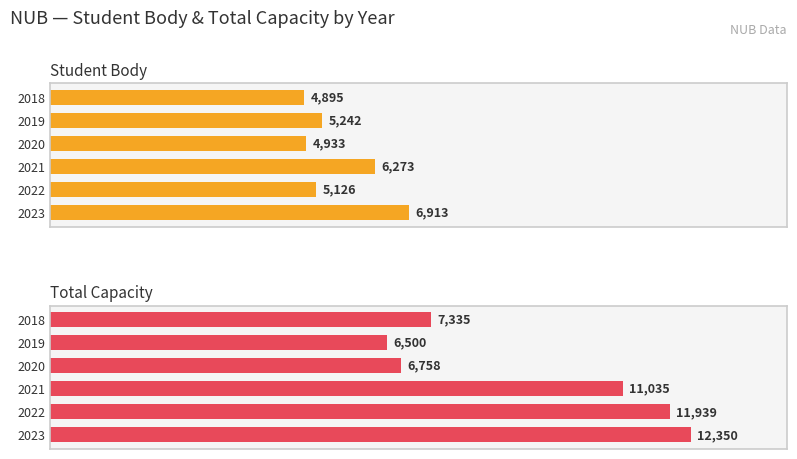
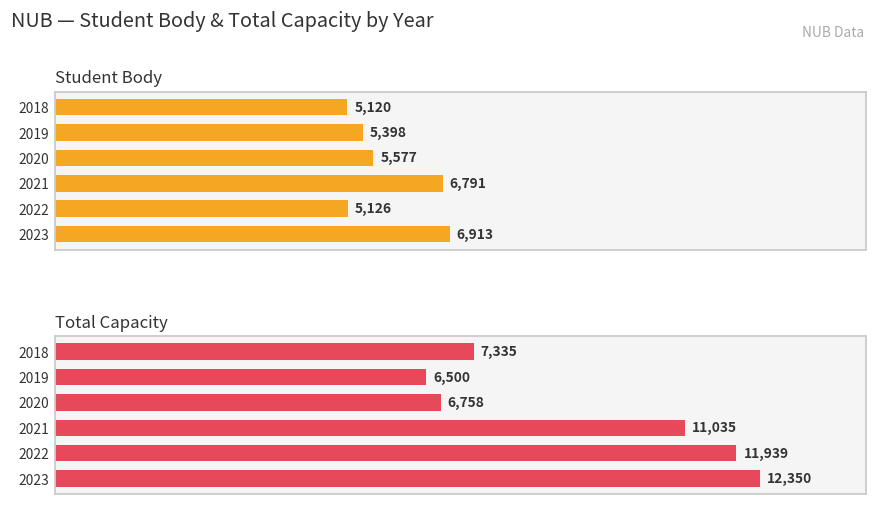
Student Body, 2018: 4,895 -> 5,120
Student Body, 2019: 5,242 -> 5,398
Student Body, 2020: 4,933 -> 5,577
Student Body, 2021: 6,273 -> 6,791
